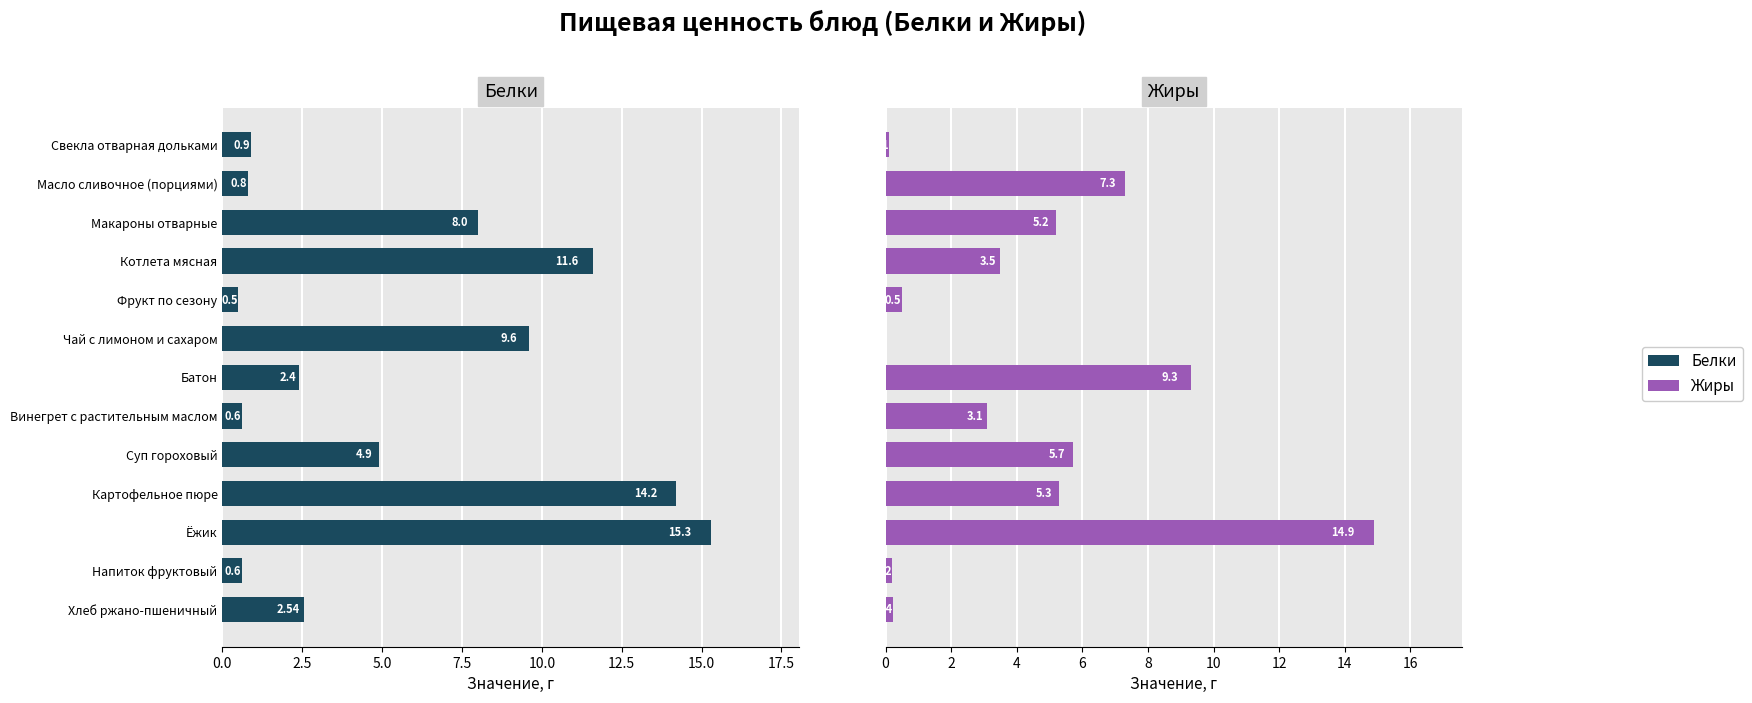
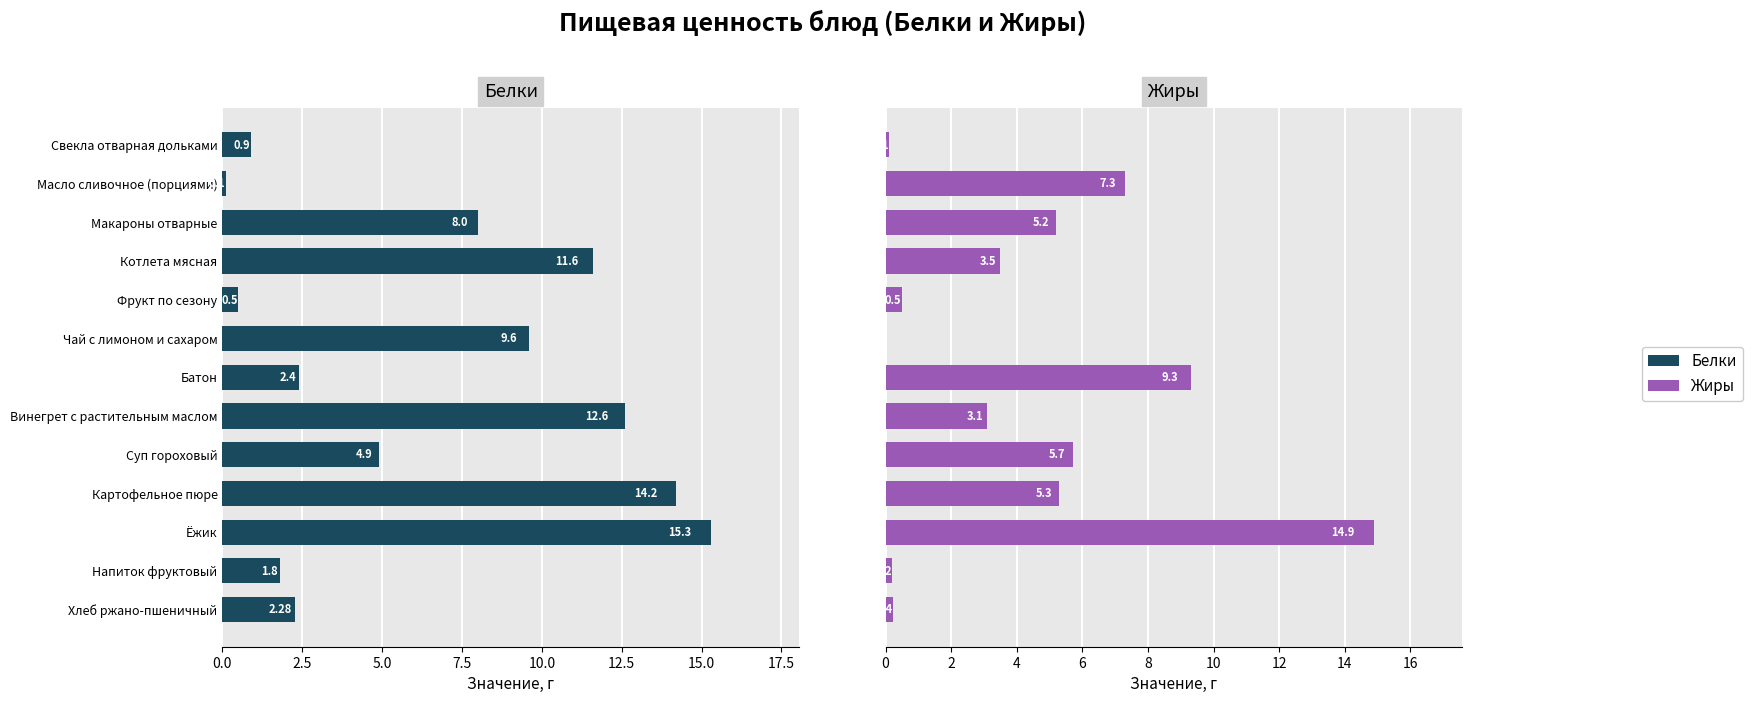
Белки, Масло сливочное (порциями): 0.8 -> 0.1
Белки, Винегрет с растительным маслом: 0.6 -> 12.6
Белки, Напиток фруктовый: 0.6 -> 1.8
Белки, Хлеб ржано-пшеничный: 2.54 -> 2.28
